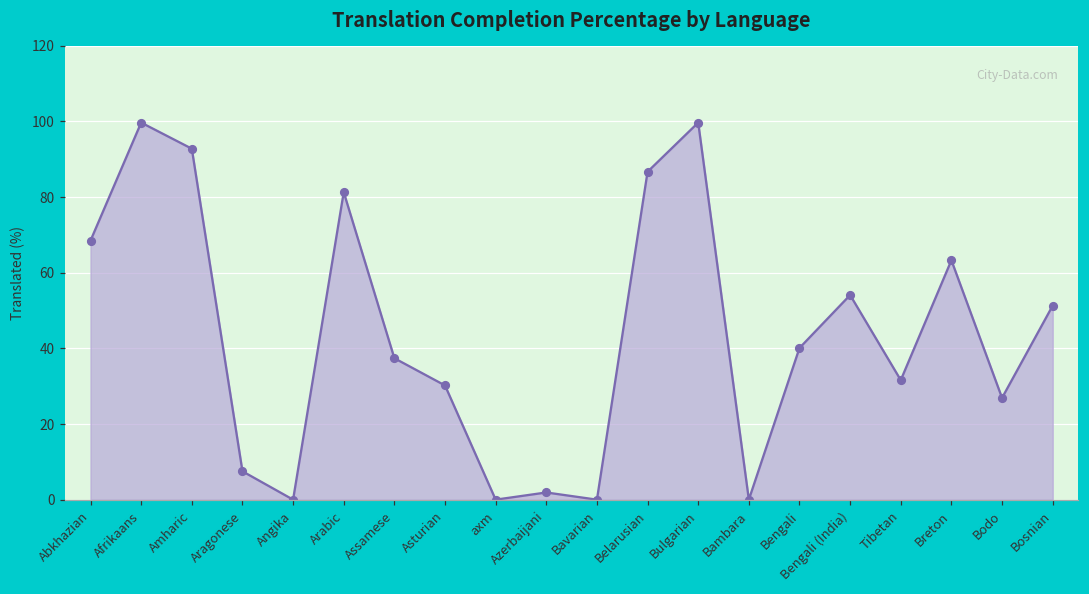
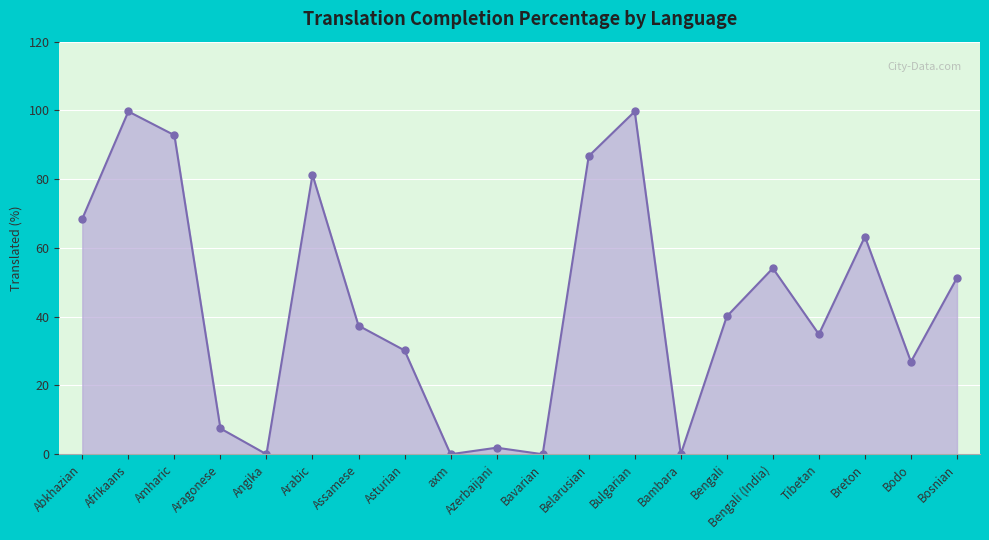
Tibetan: 32 -> 35
